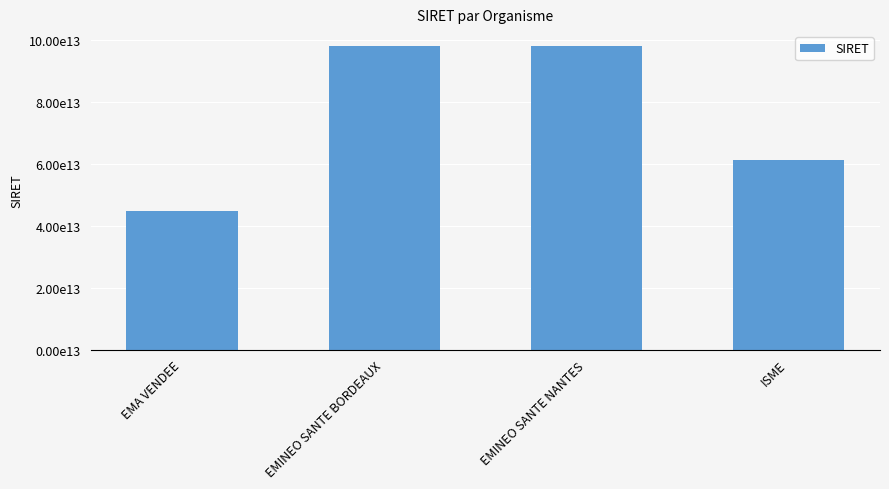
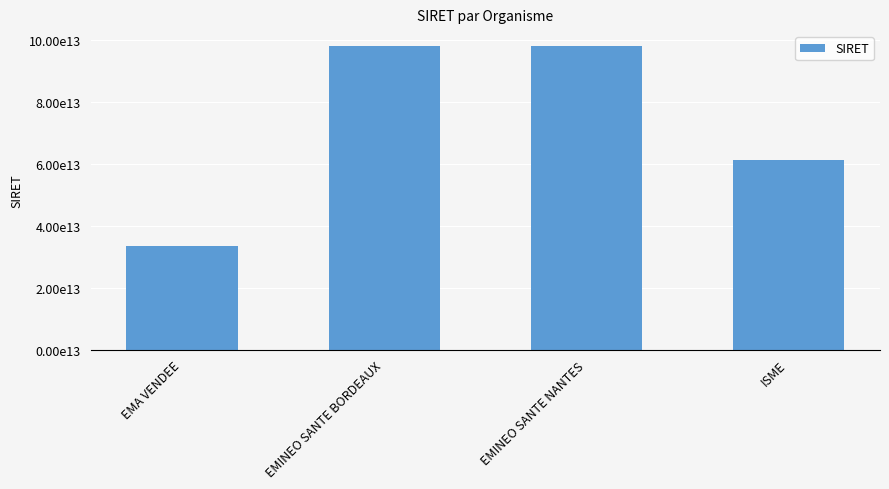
EMA VENDEE: 45000000000000 -> 33000000000000
